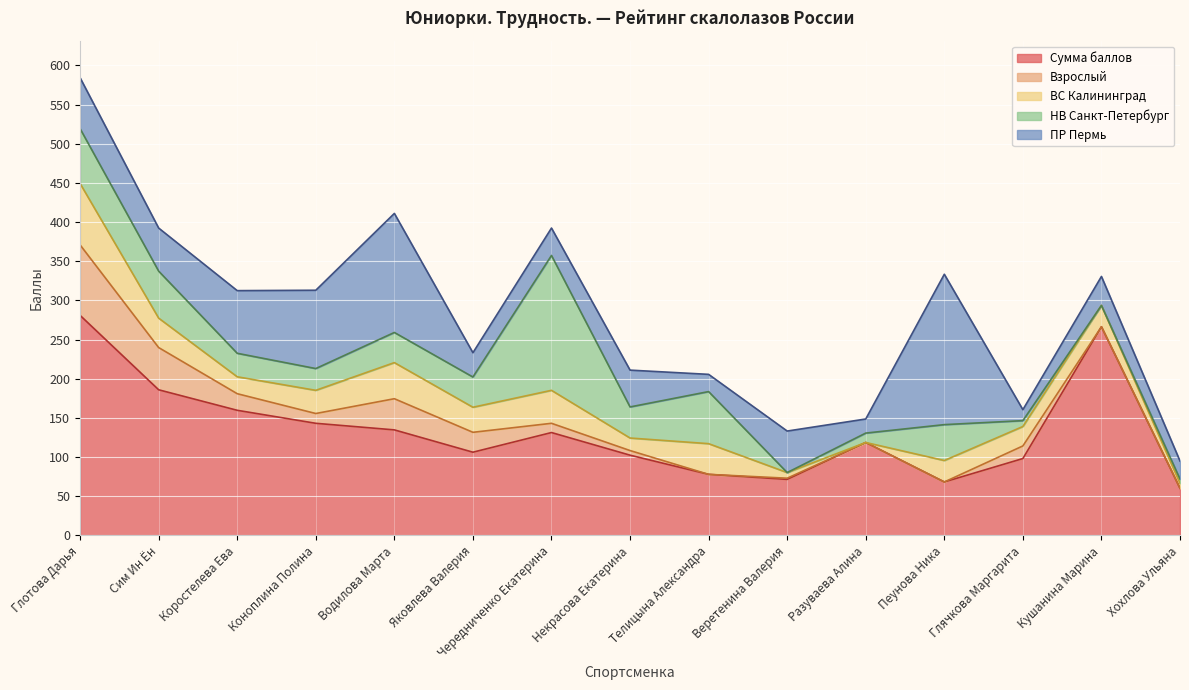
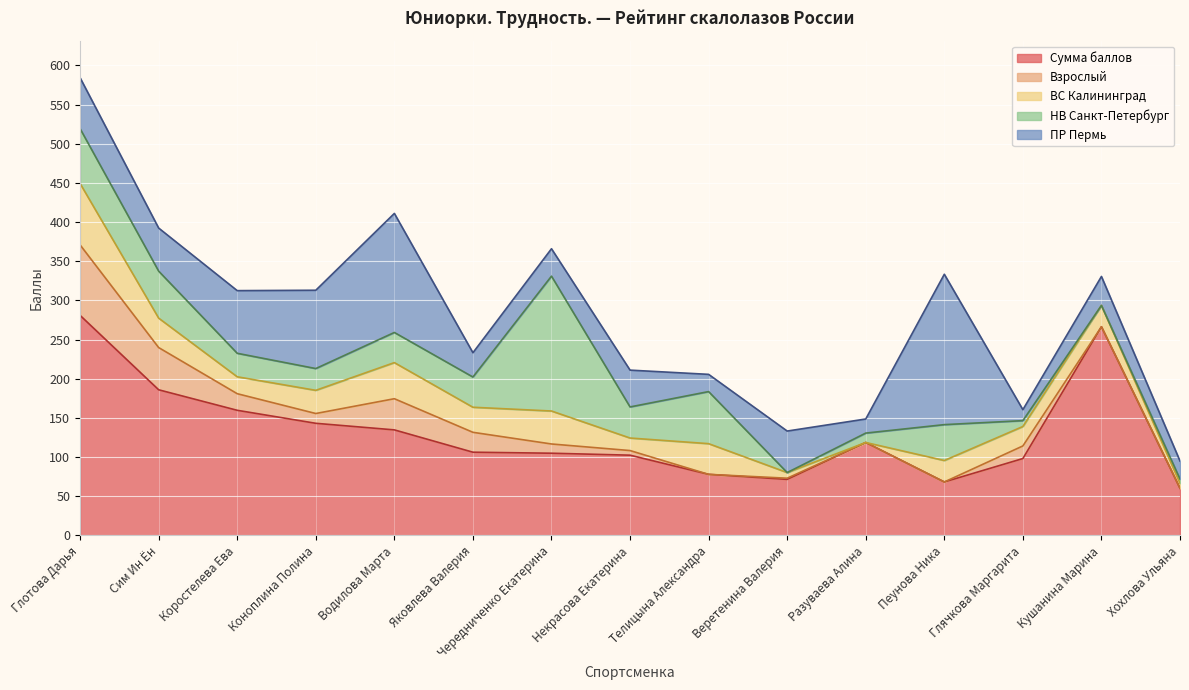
Сумма баллов, Чередниченко Екатерина: 130 -> 100
